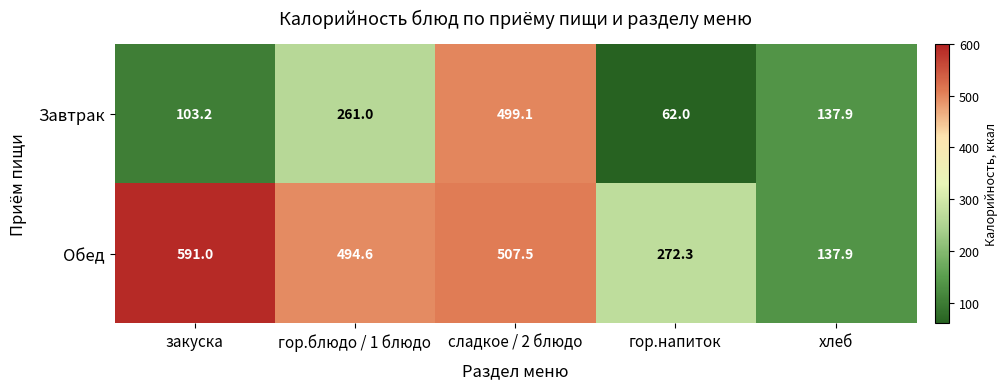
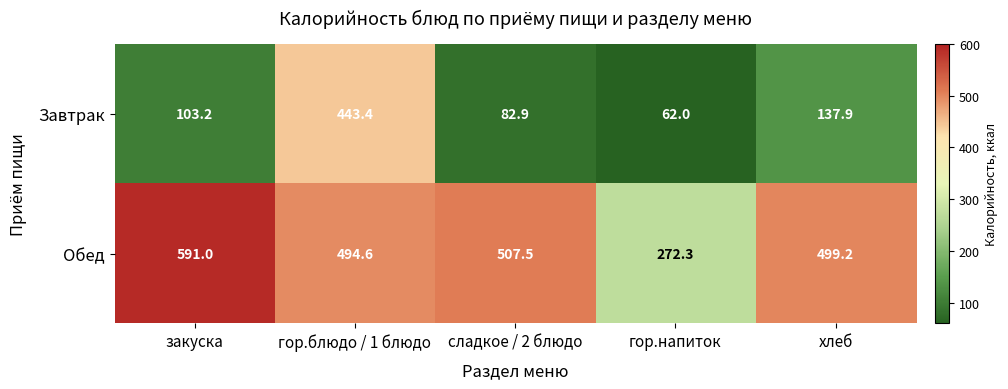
Завтрак, гор.блюдо / 1 блюдо: 261.0 -> 443.4
Завтрак, сладкое / 2 блюдо: 499.1 -> 82.9
Обед, хлеб: 137.9 -> 499.2
